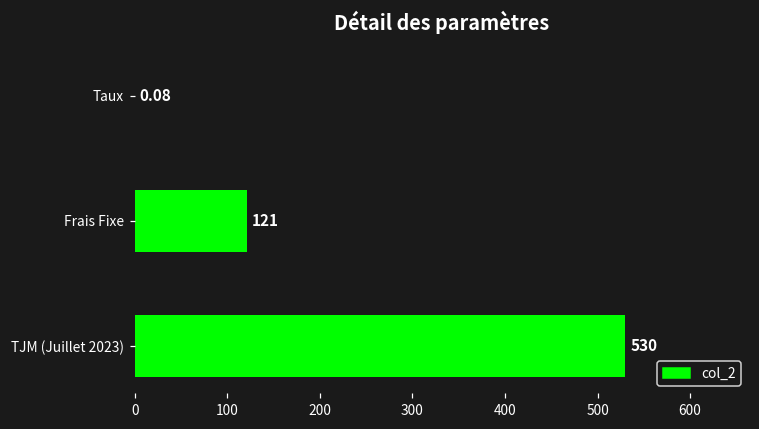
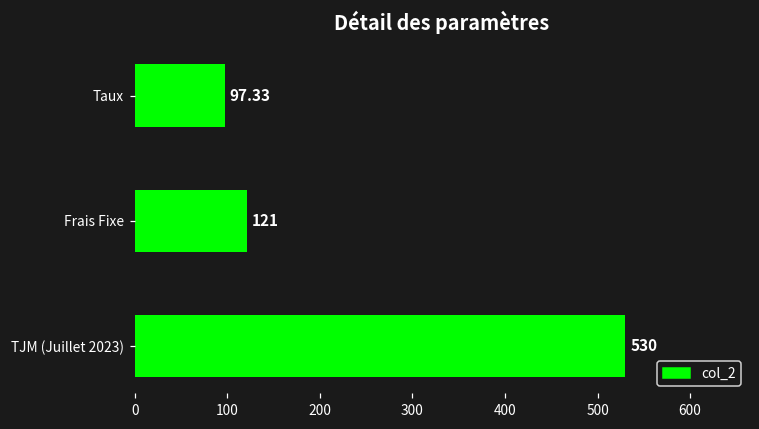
Taux: 0.08 -> 97.33
